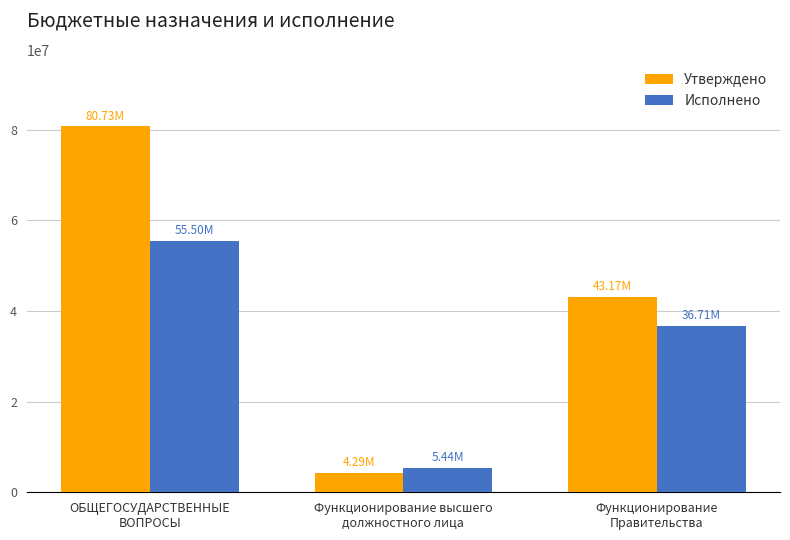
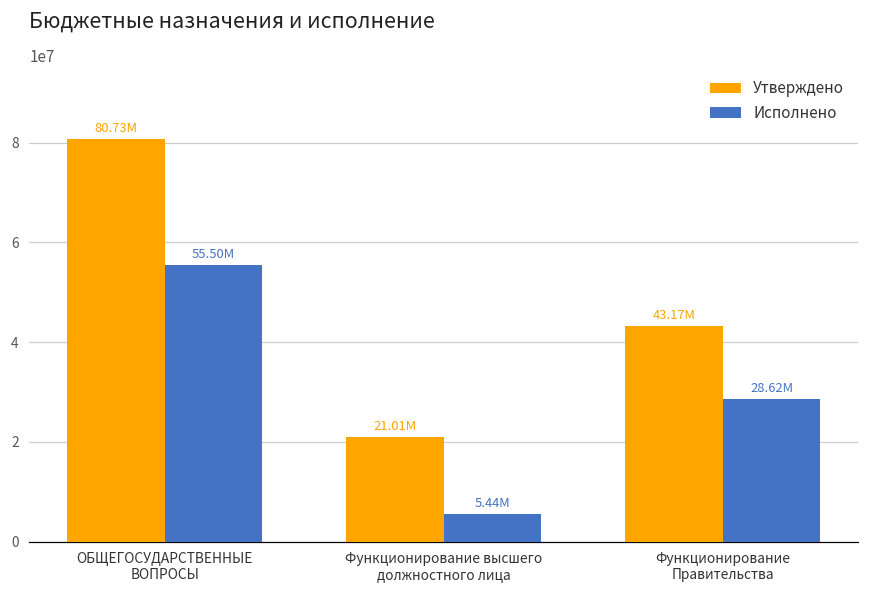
Утверждено, Функционирование высшего должностного лица: 4.29M -> 21.01M
Исполнено, Функционирование Правительства: 36.71M -> 28.62M
